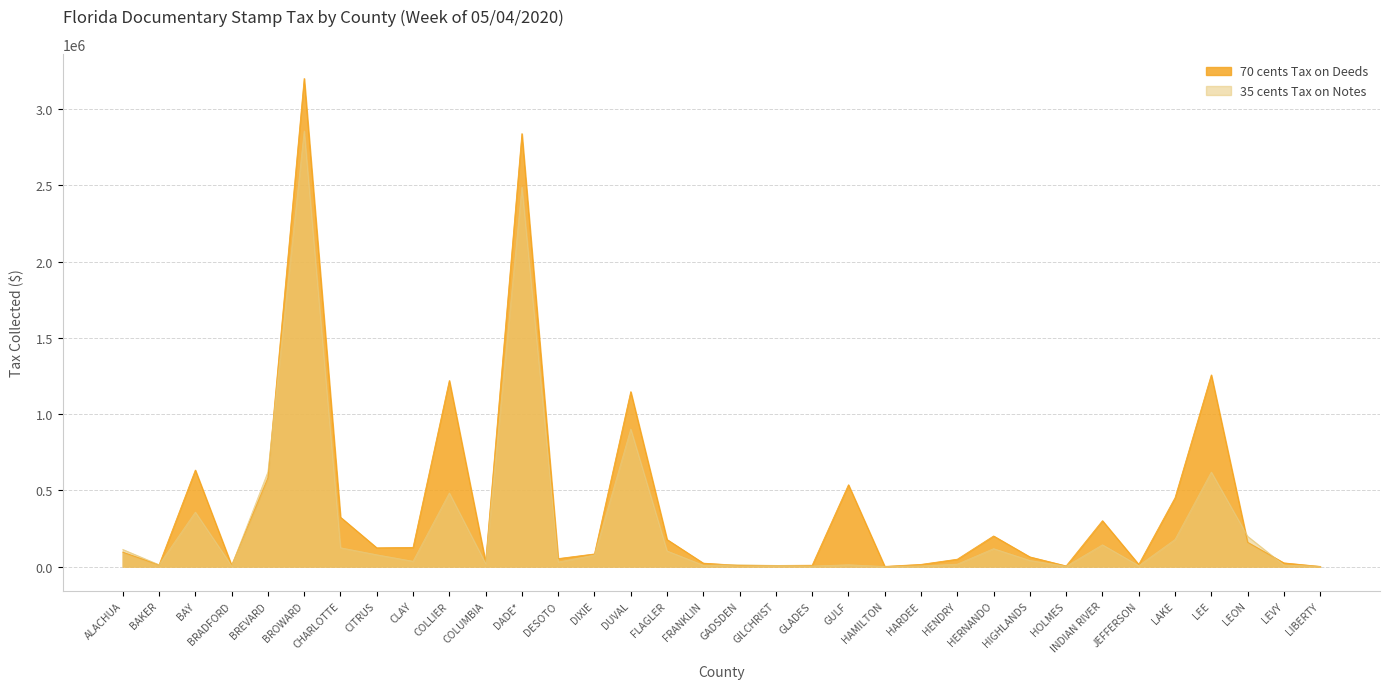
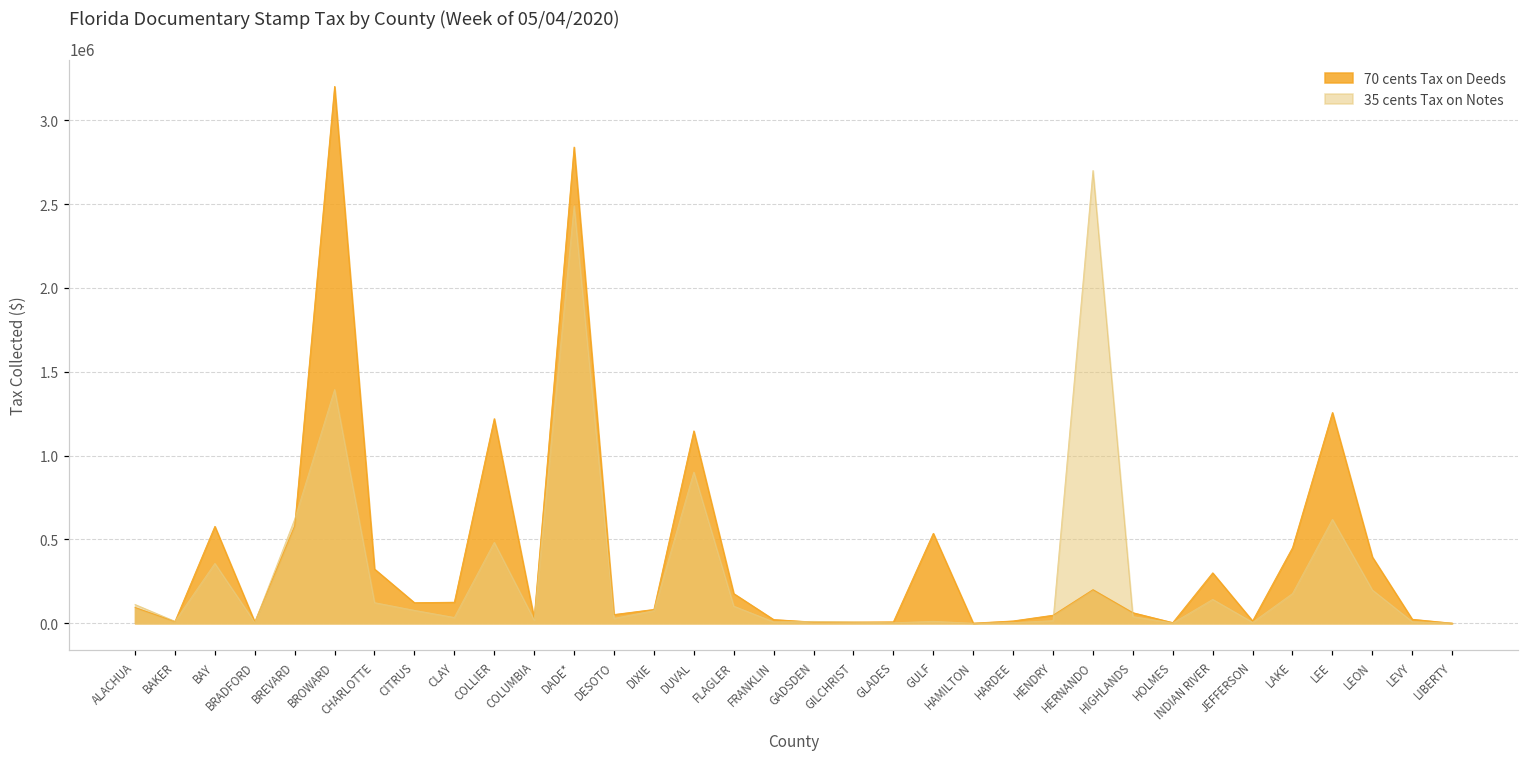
70 cents Tax on Deeds, BAY: 630000 -> 580000
35 cents Tax on Notes, BROWARD: 2860000 -> 1390000
35 cents Tax on Notes, HERNANDO: 120000 -> 2700000
70 cents Tax on Deeds, LEON: 160000 -> 400000
